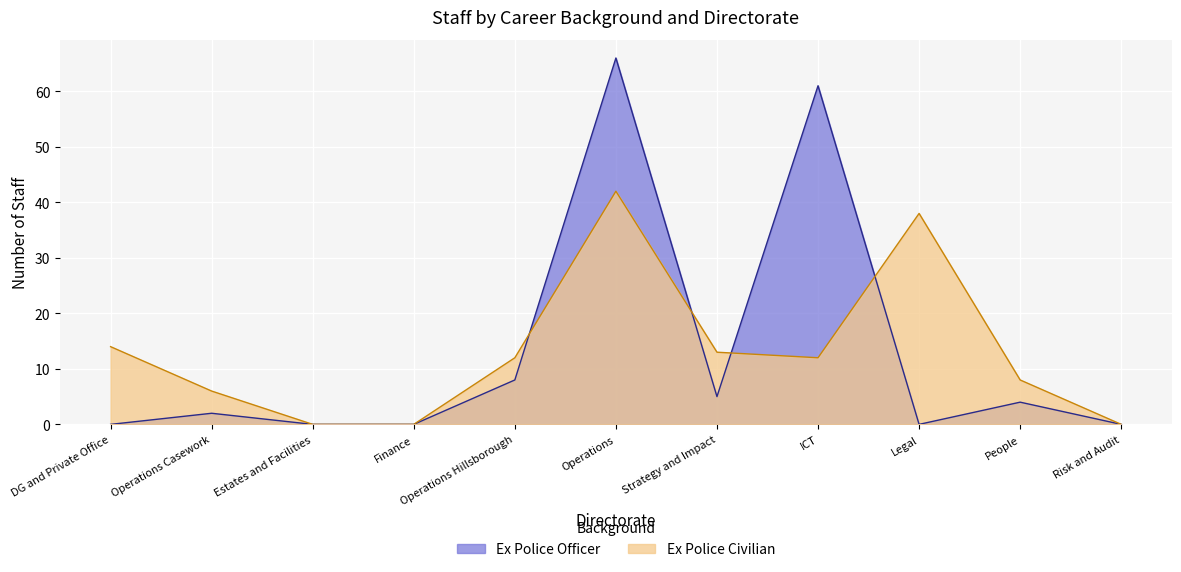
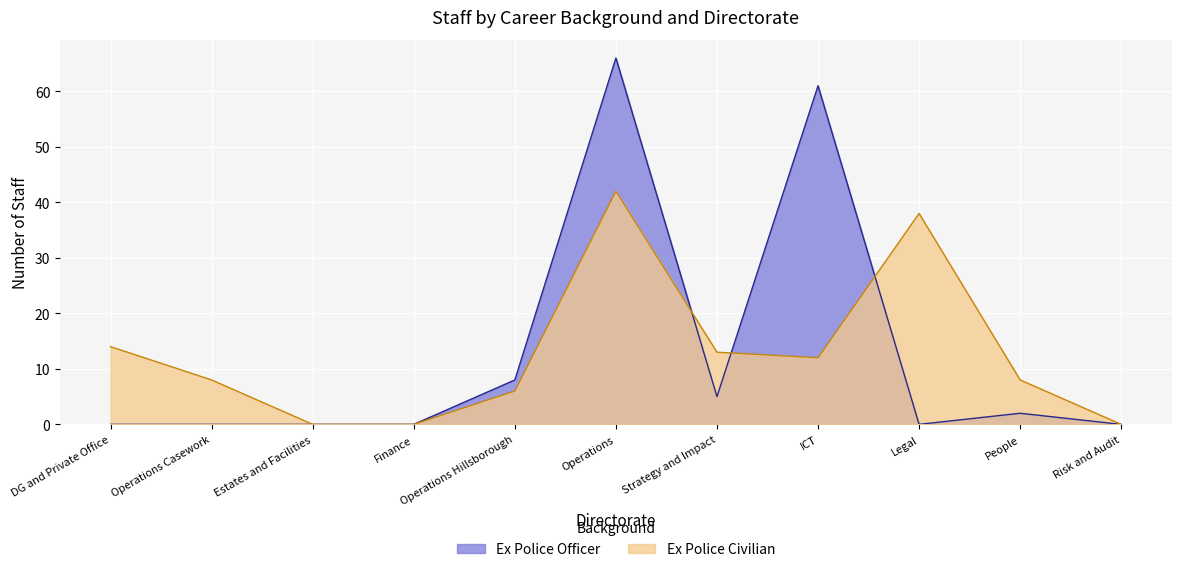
Ex Police Officer, Operations Casework: 2 -> 0
Ex Police Civilian, Operations Casework: 6 -> 8
Ex Police Civilian, Operations Hillsborough: 12 -> 6
Ex Police Officer, People: 4 -> 2
